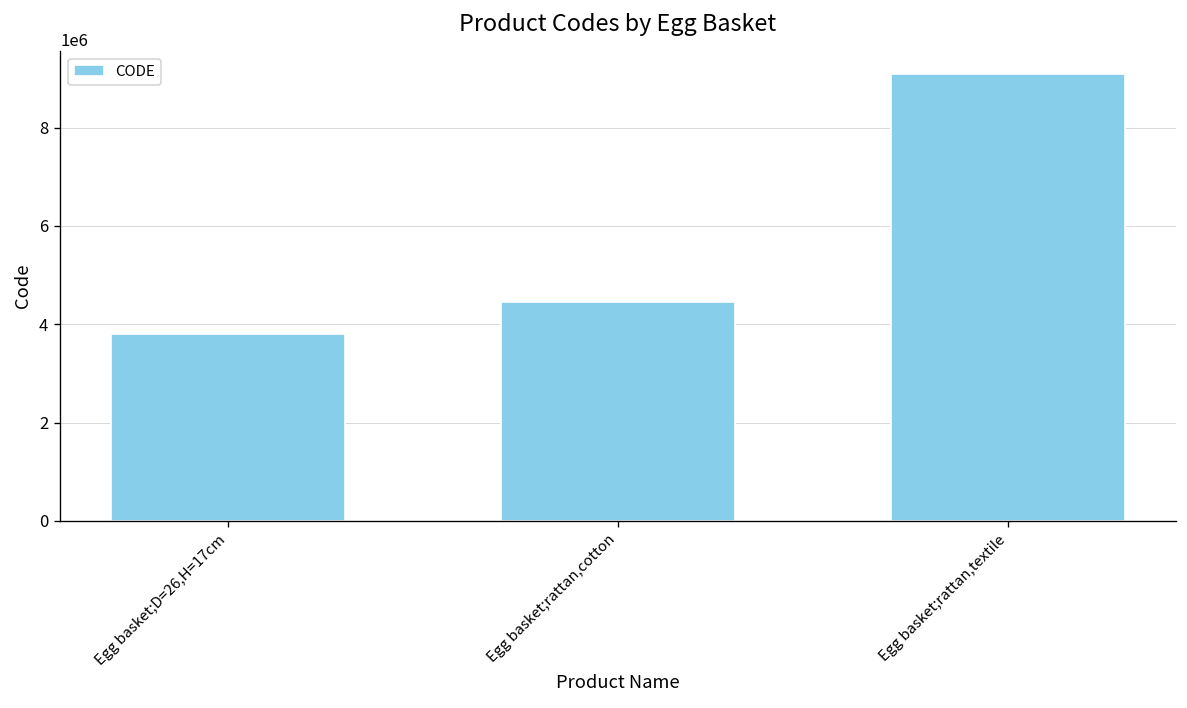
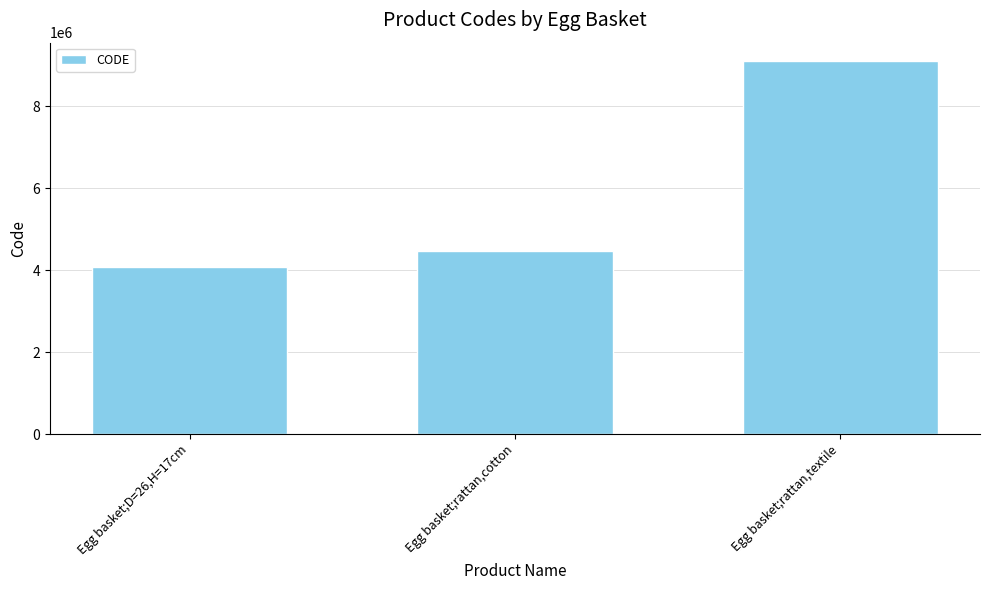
Egg basket;D=26,H=17cm: 3800000 -> 4100000
